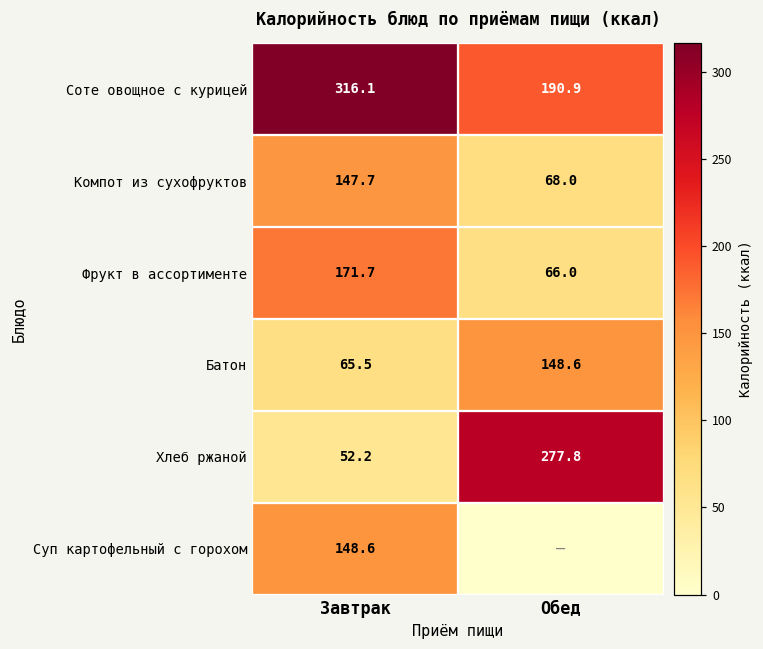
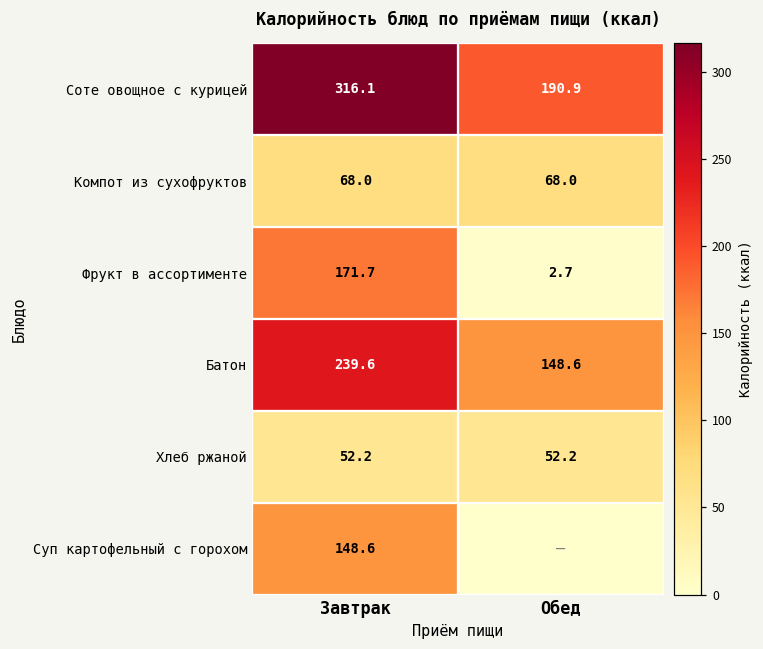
Компот из сухофруктов, Завтрак: 147.7 -> 68.0
Фрукт в ассортименте, Обед: 66.0 -> 2.7
Батон, Завтрак: 65.5 -> 239.6
Хлеб ржаной, Обед: 277.8 -> 52.2
